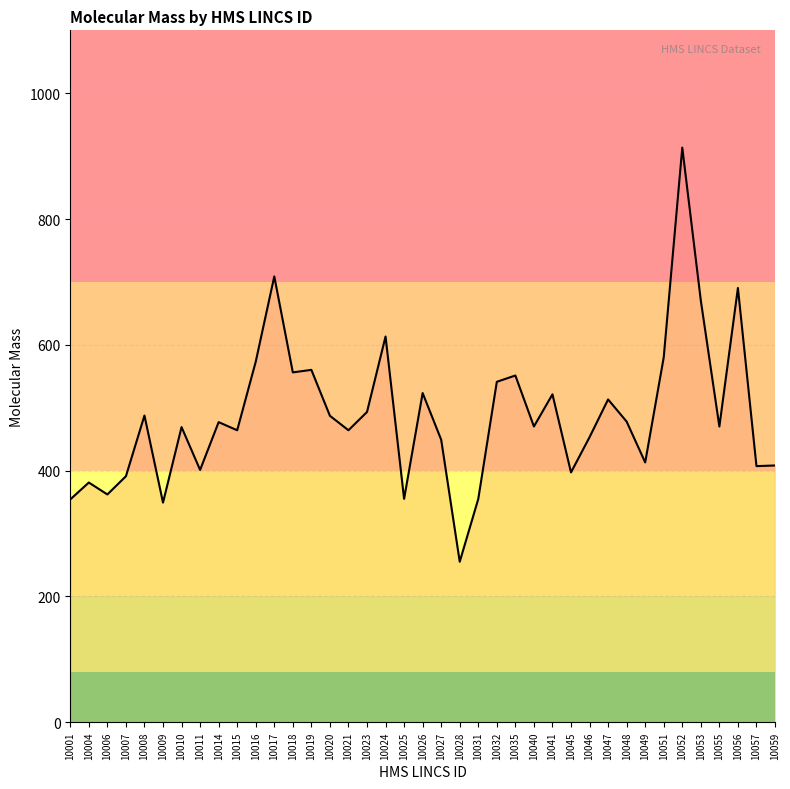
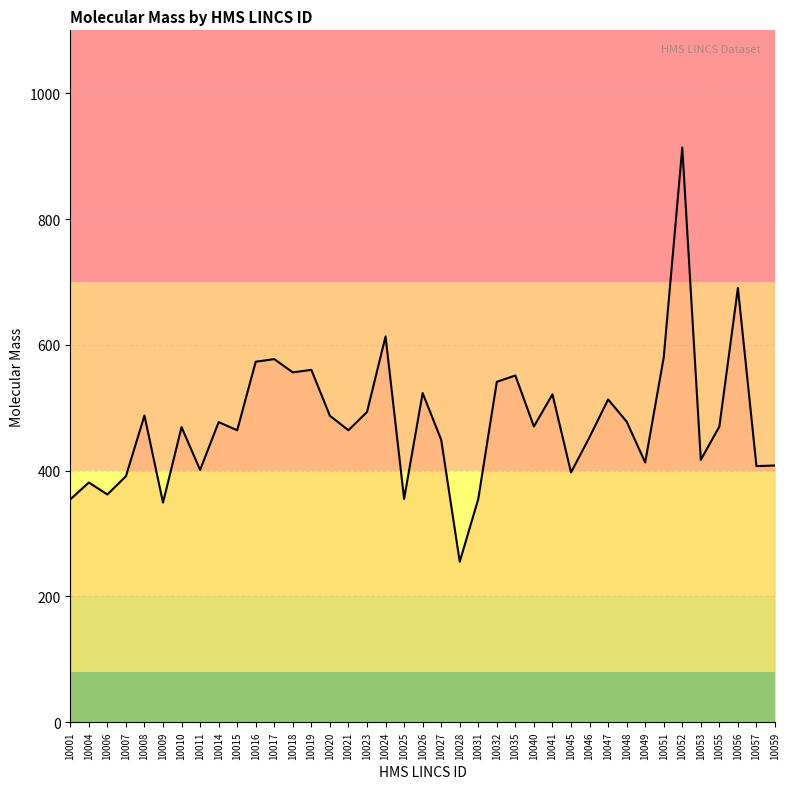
10017: 710 -> 580
10053: 670 -> 420
